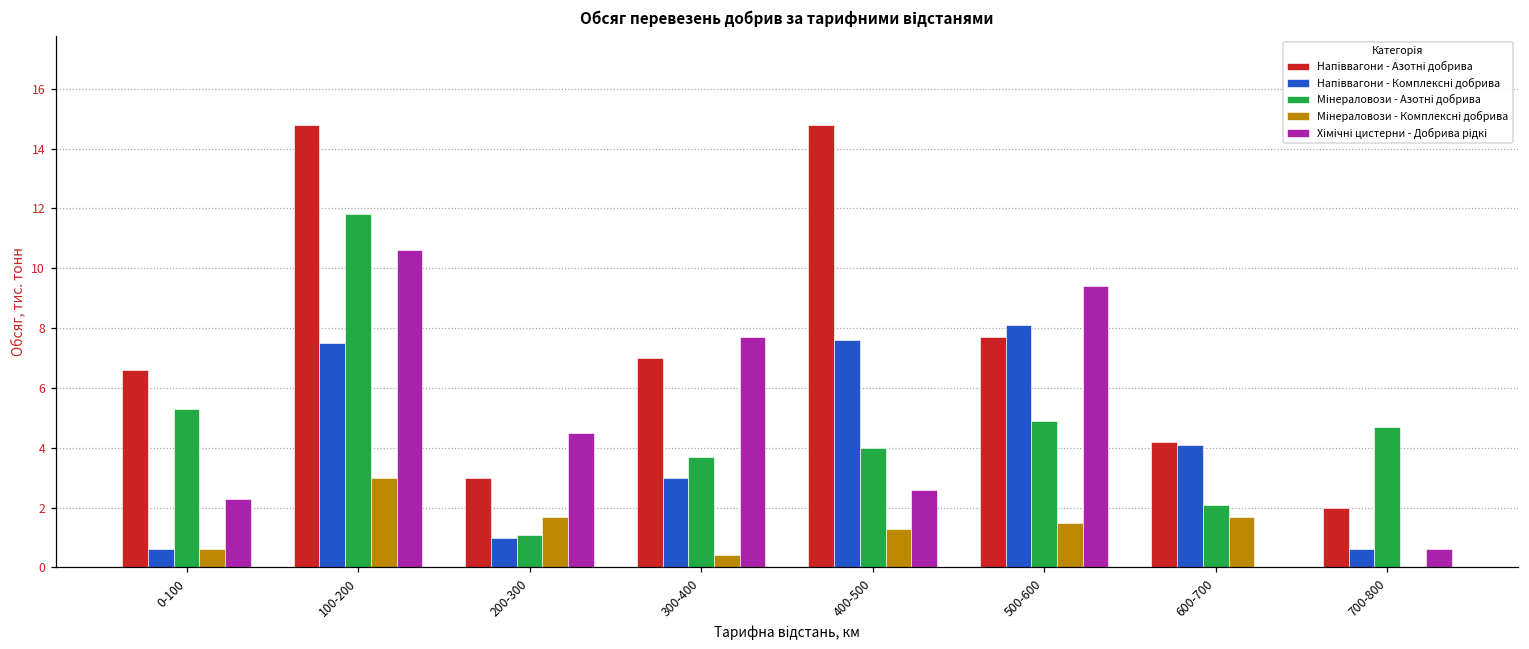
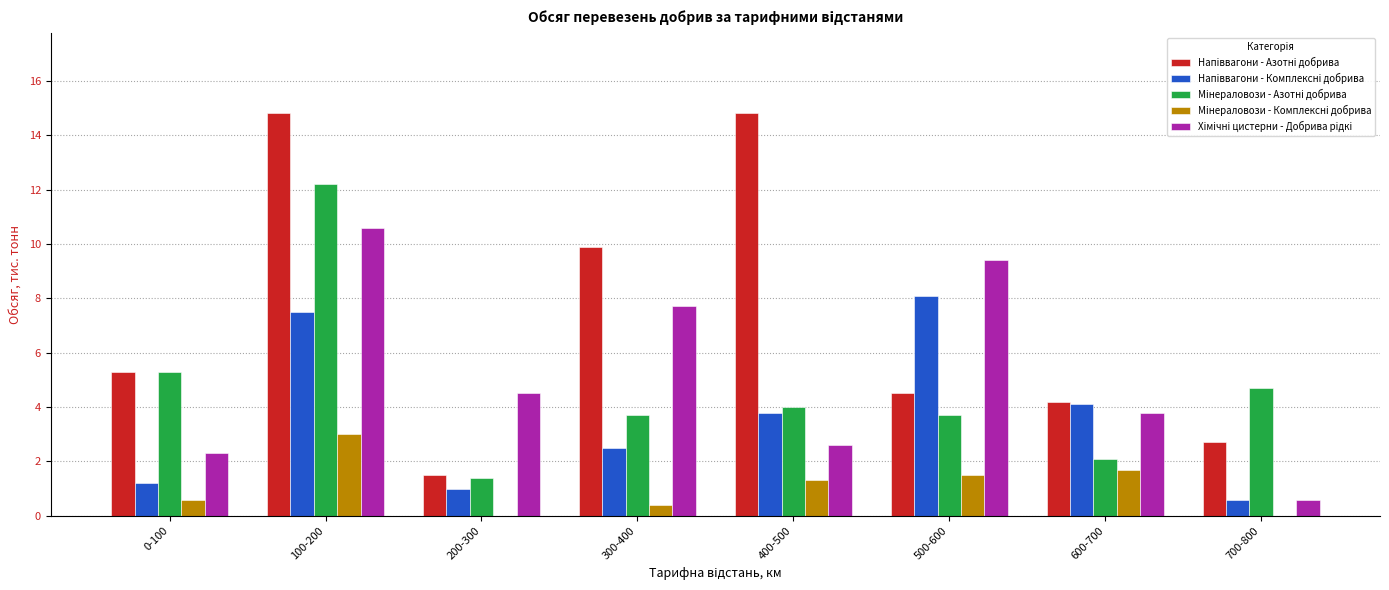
Напіввагони - Азотні добрива, 0-100: 6.6 -> 5.3
Напіввагони - Комплексні добрива, 0-100: 0.6 -> 1.2
Мінераловози - Азотні добрива, 100-200: 11.8 -> 12.2
Напіввагони - Азотні добрива, 200-300: 3.0 -> 1.5
Мінераловози - Азотні добрива, 200-300: 1.1 -> 1.4
Мінераловози - Комплексні добрива, 200-300: 1.7 -> 0.0
Напіввагони - Азотні добрива, 300-400: 7.0 -> 9.9
Напіввагони - Комплексні добрива, 300-400: 3.0 -> 2.5
Напіввагони - Комплексні добрива, 400-500: 7.6 -> 3.8
Напіввагони - Азотні добрива, 500-600: 7.7 -> 4.5
Мінераловози - Азотні добрива, 500-600: 4.9 -> 3.7
Хімічні цистерни - Добрива рідкі, 600-700: 0.0 -> 3.8
Напіввагони - Азотні добрива, 700-800: 2.0 -> 2.7
